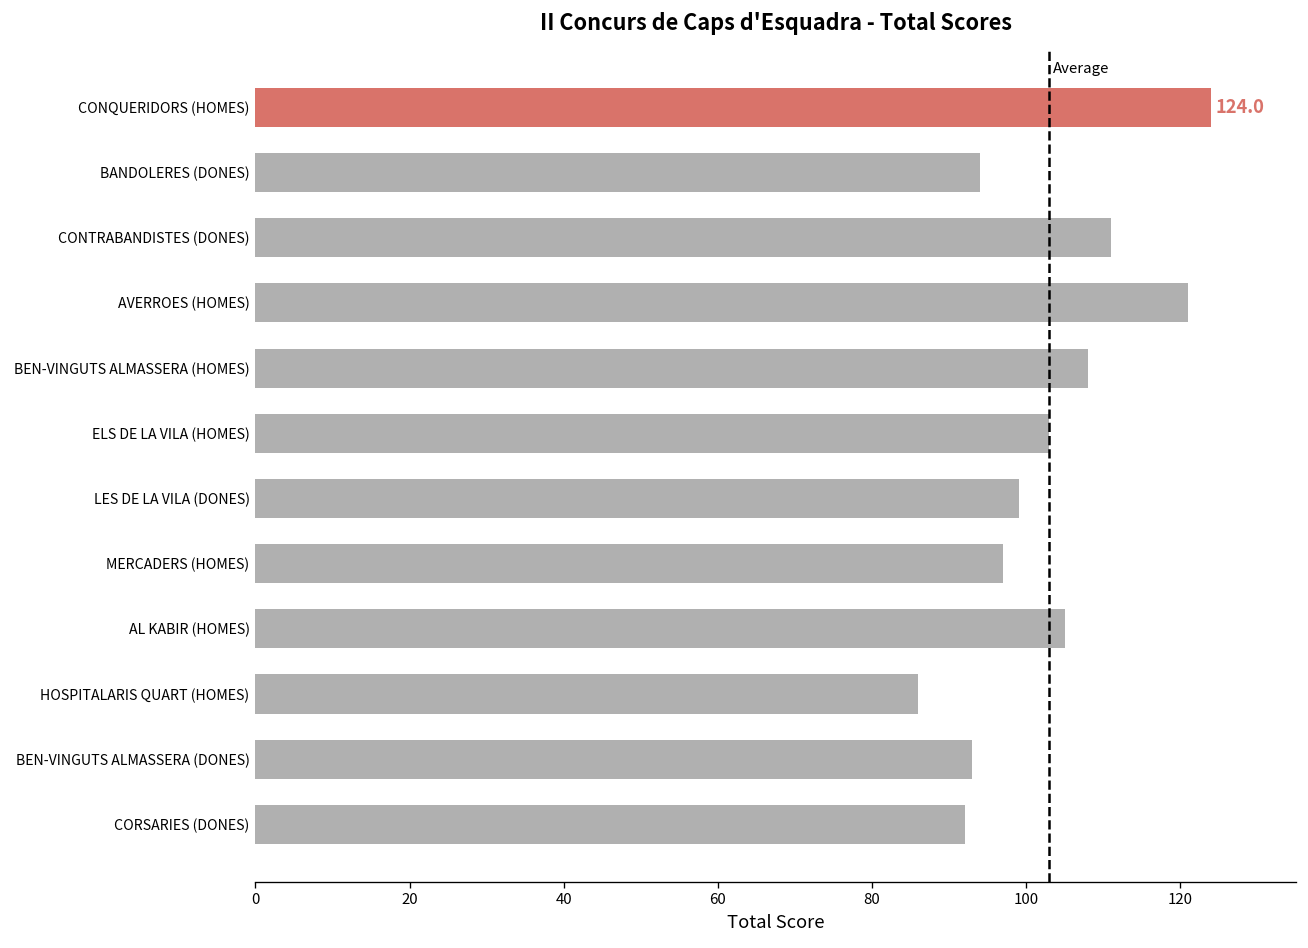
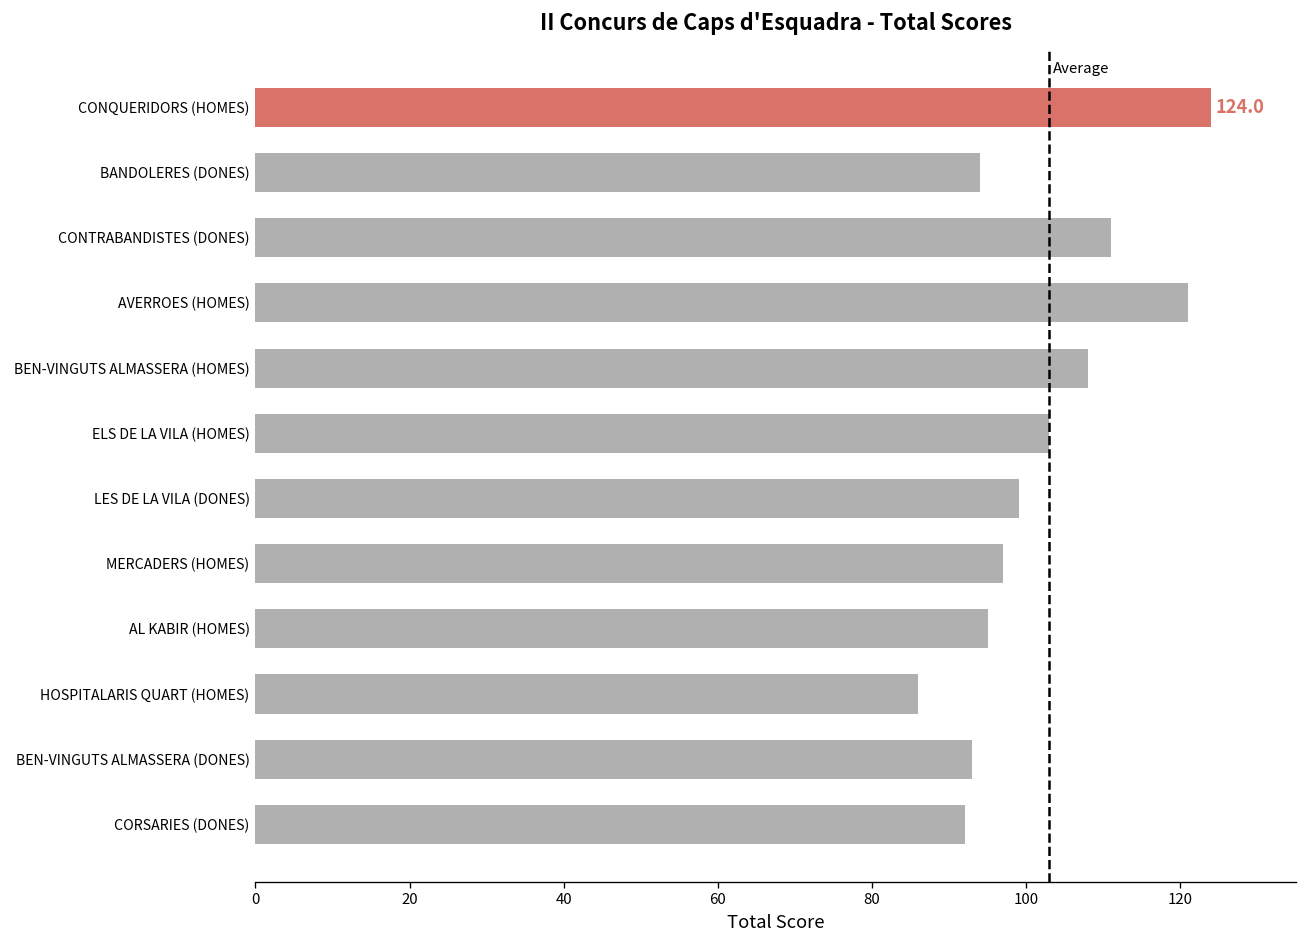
AL KABIR (HOMES): 105 -> 95
